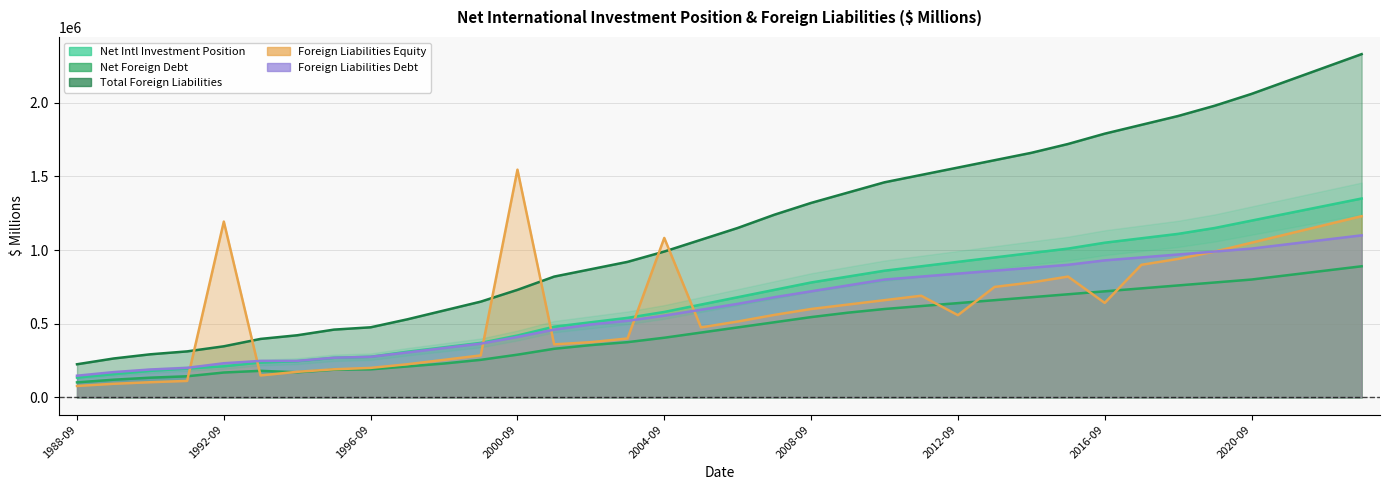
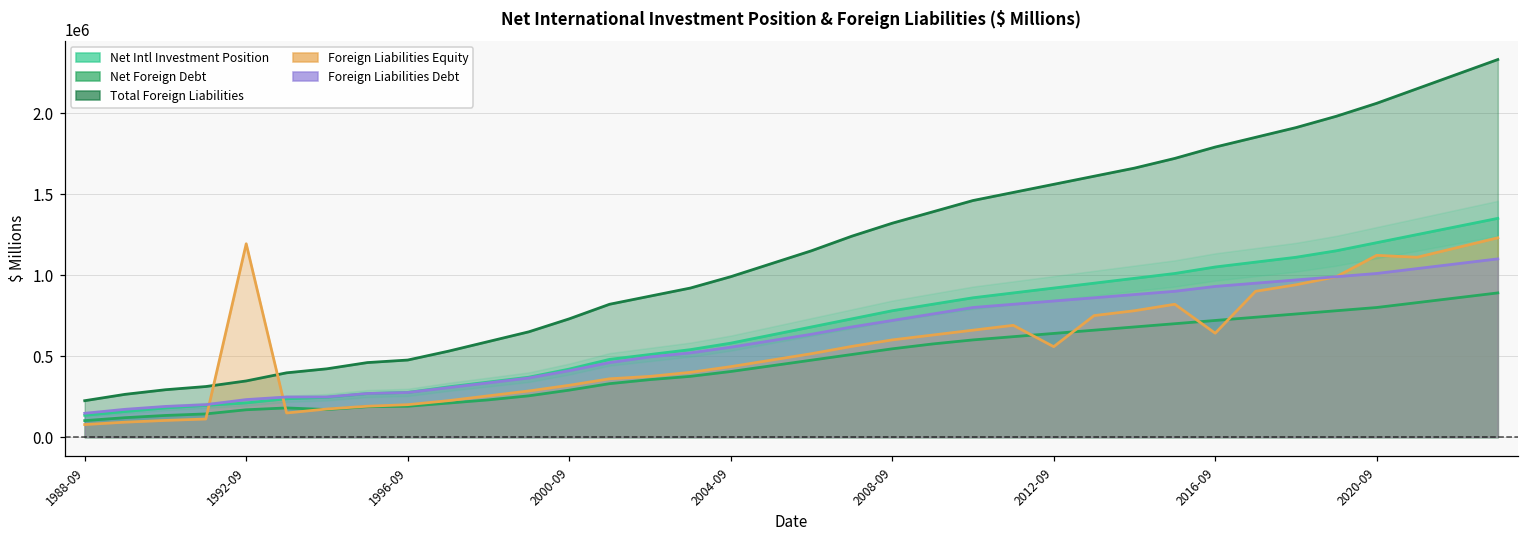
Foreign Liabilities Equity, 2000-09: 1550000 -> 320000
Foreign Liabilities Equity, 2004-09: 1080000 -> 440000
Foreign Liabilities Equity, 2020-09: 1050000 -> 1120000
